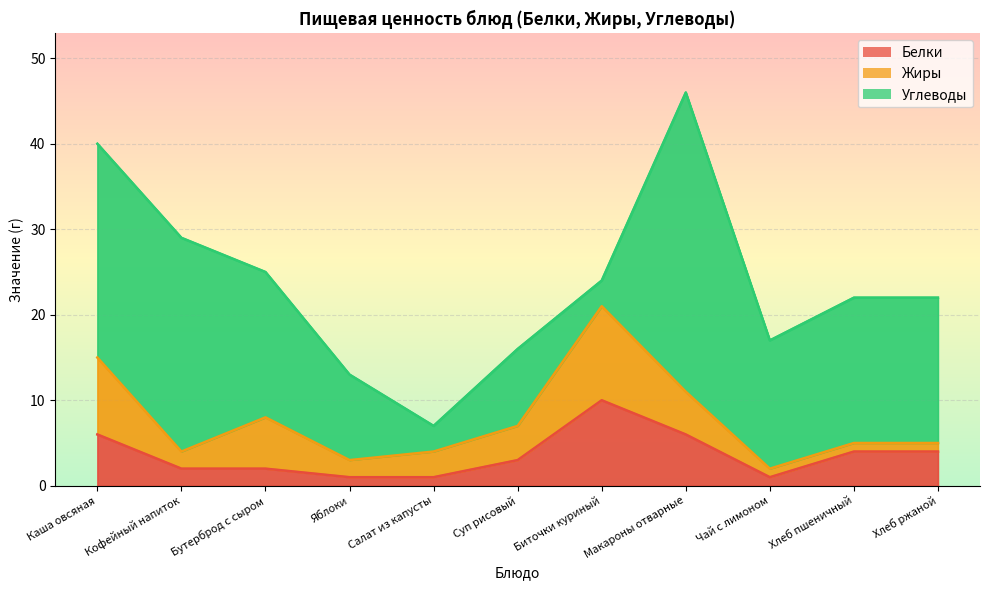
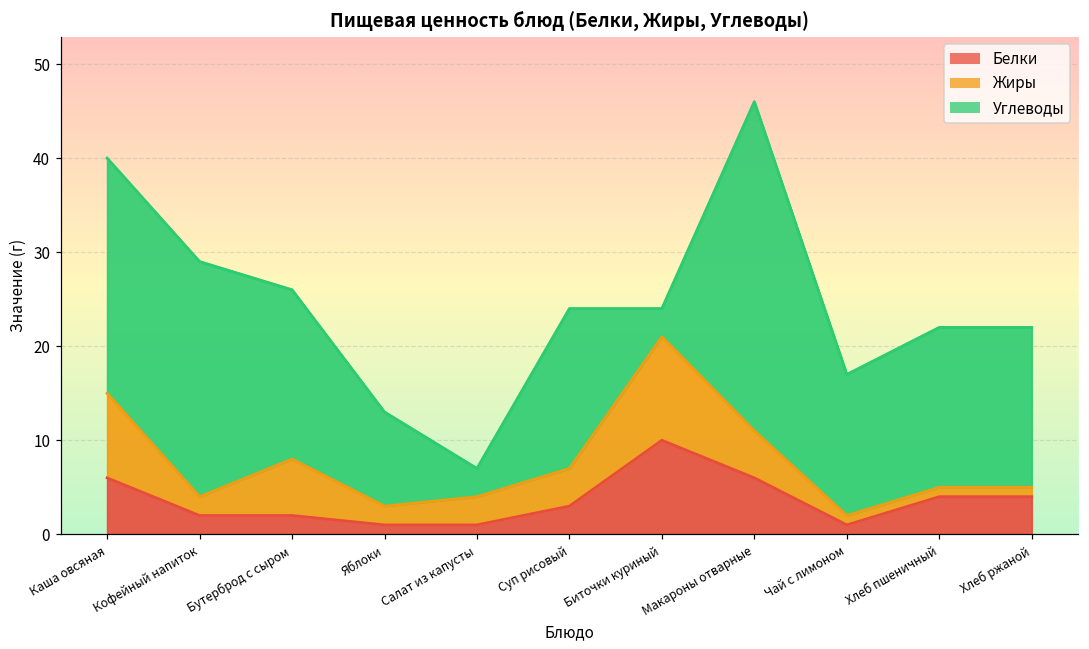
Углеводы, Бутерброд с сыром: 17 -> 18
Углеводы, Суп рисовый: 9 -> 17
